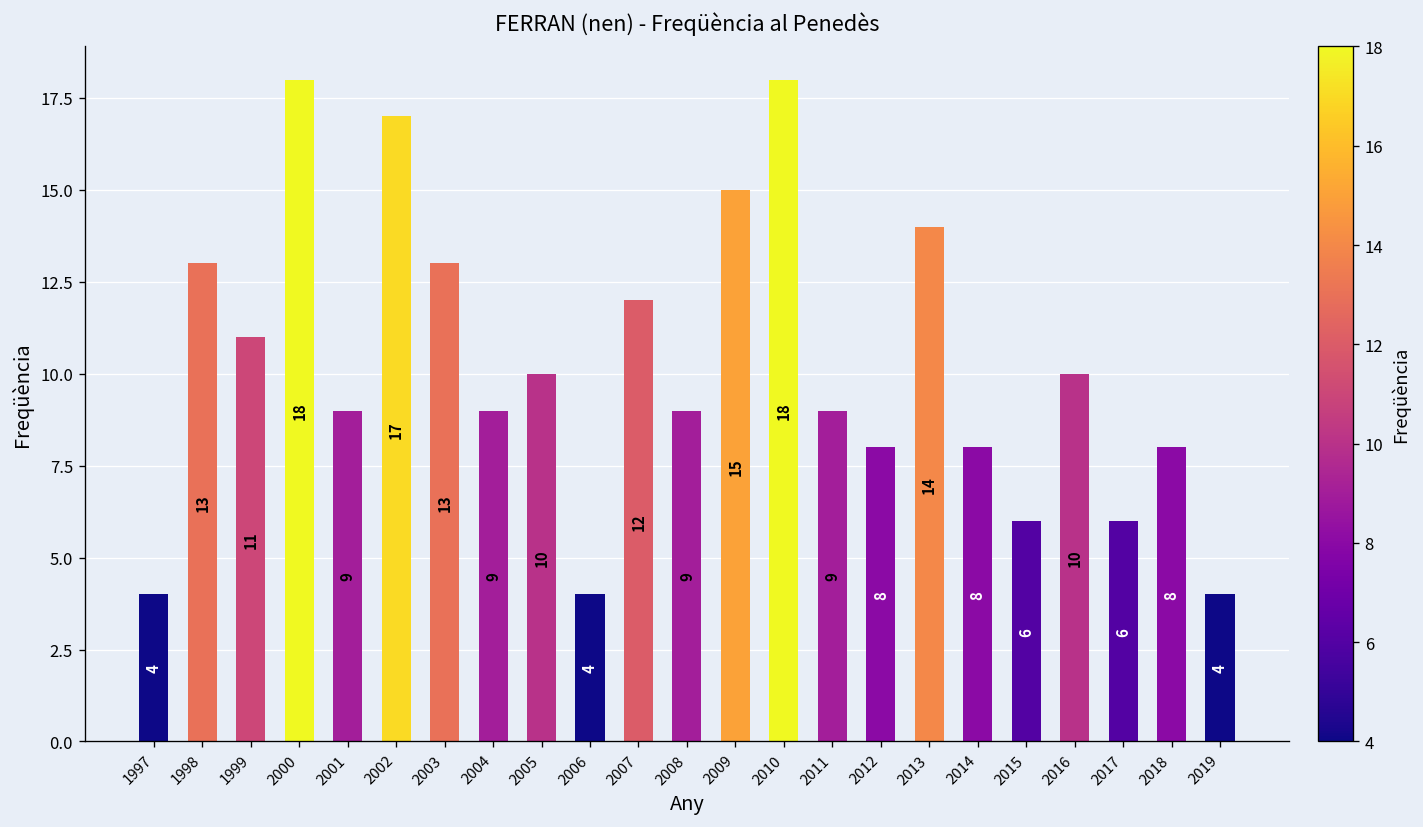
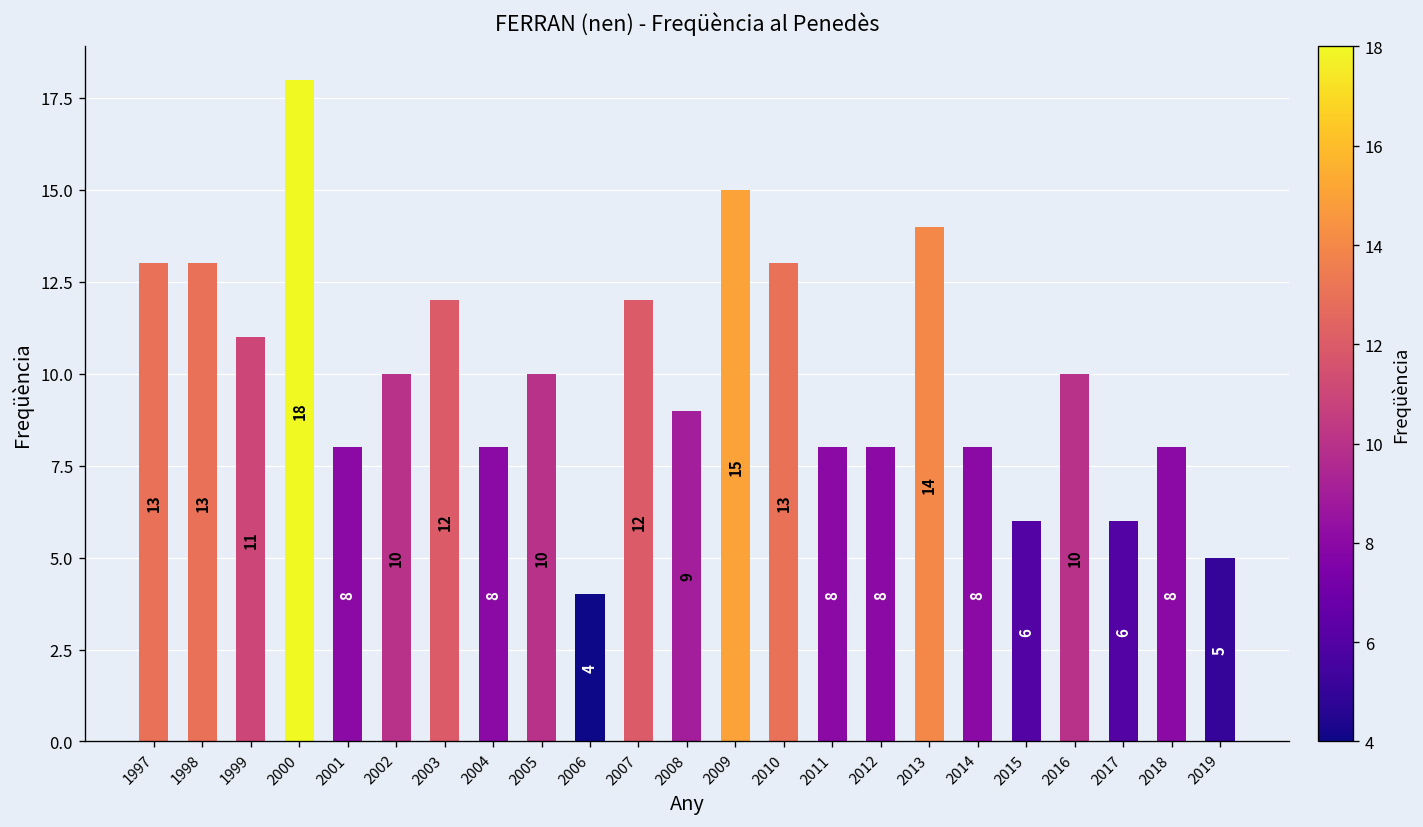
1997: 4 -> 13
2001: 9 -> 8
2002: 17 -> 10
2003: 13 -> 12
2004: 9 -> 8
2010: 18 -> 13
2011: 9 -> 8
2019: 4 -> 5
